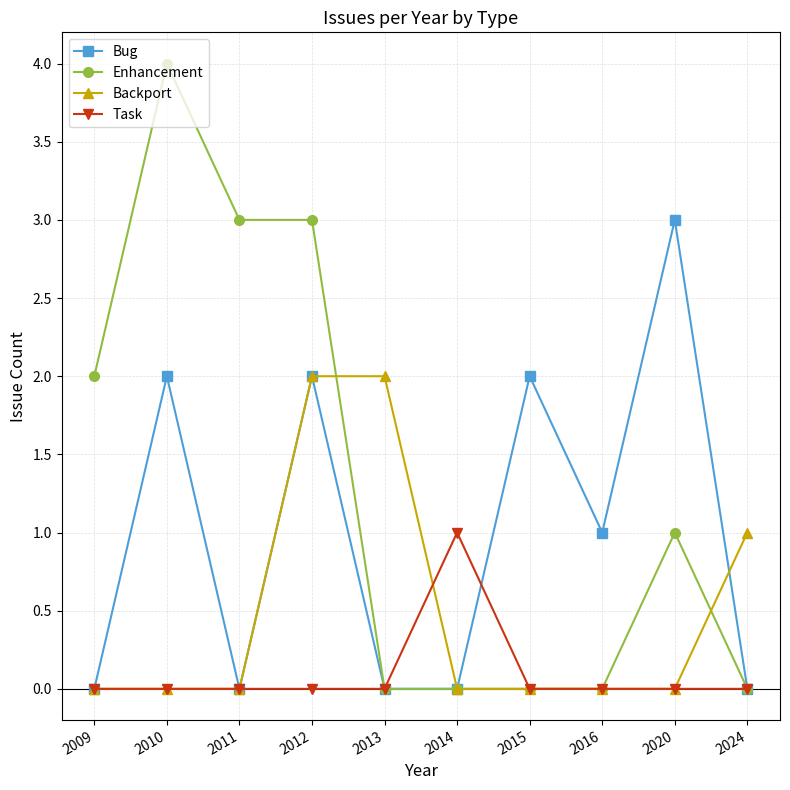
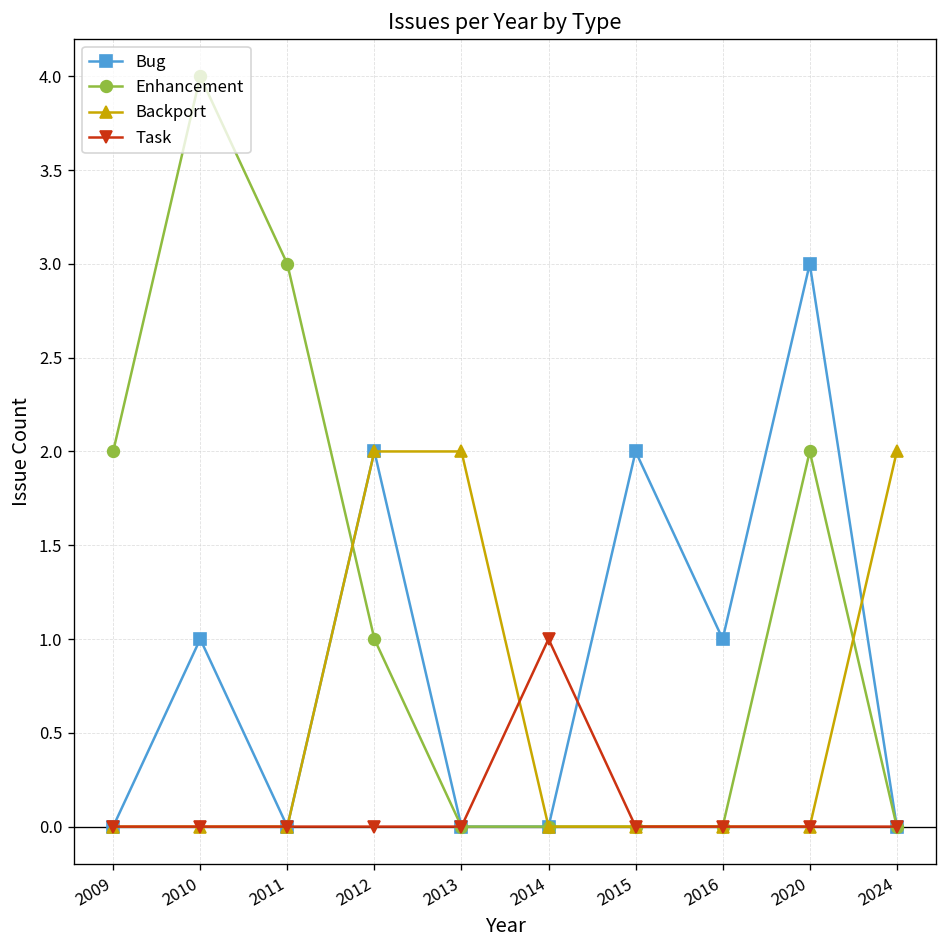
Bug, 2010: 2 -> 1
Enhancement, 2012: 3 -> 1
Enhancement, 2020: 1 -> 2
Backport, 2024: 1 -> 2
